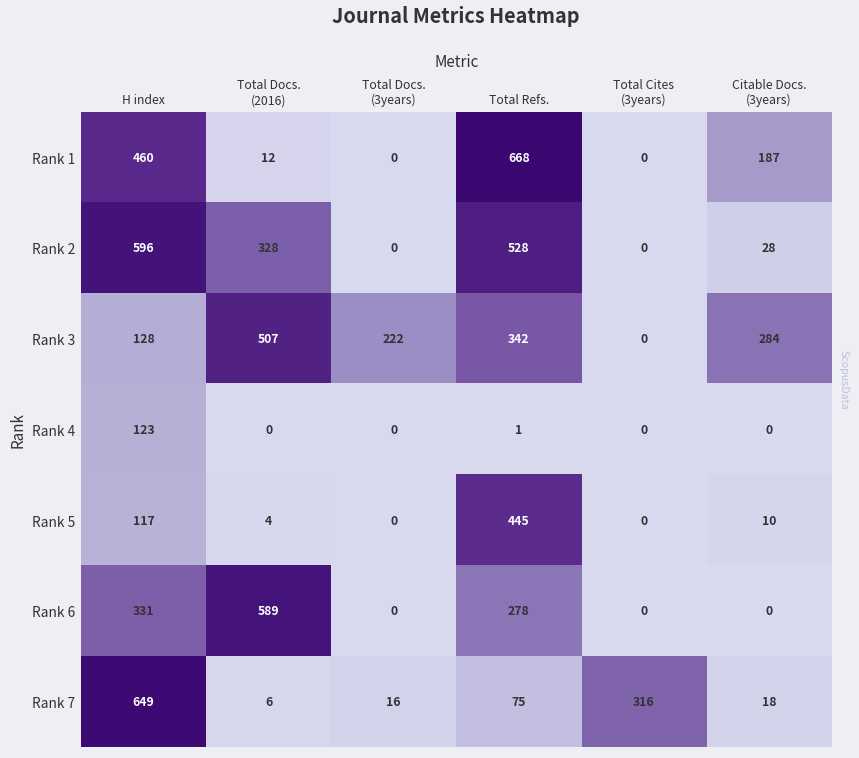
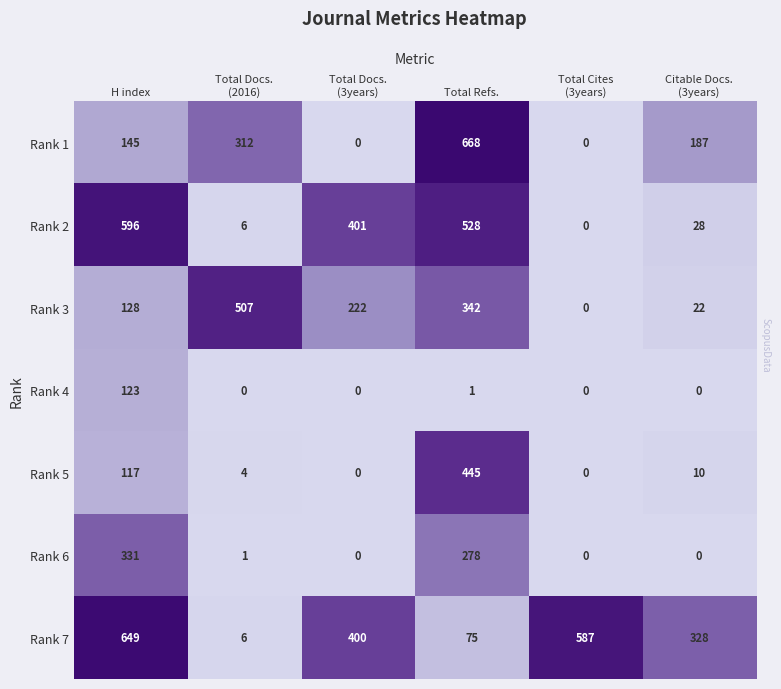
Rank 1, H index: 460 -> 145
Rank 1, Total Docs. (2016): 12 -> 312
Rank 2, Total Docs. (2016): 328 -> 6
Rank 2, Total Docs. (3years): 0 -> 401
Rank 3, Citable Docs. (3years): 284 -> 22
Rank 6, Total Docs. (2016): 589 -> 1
Rank 7, Total Docs. (3years): 16 -> 400
Rank 7, Total Cites (3years): 316 -> 587
Rank 7, Citable Docs. (3years): 18 -> 328
